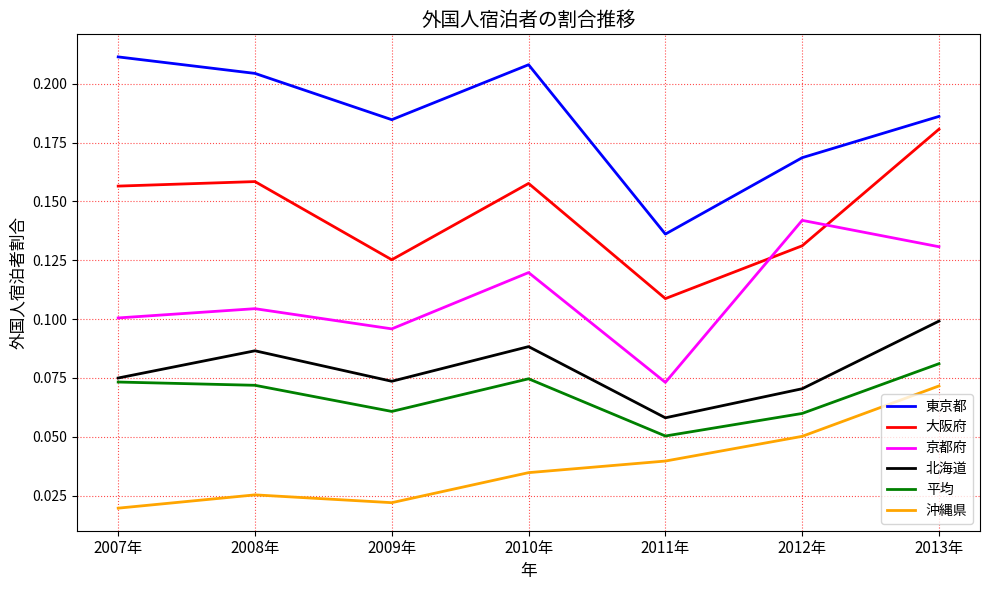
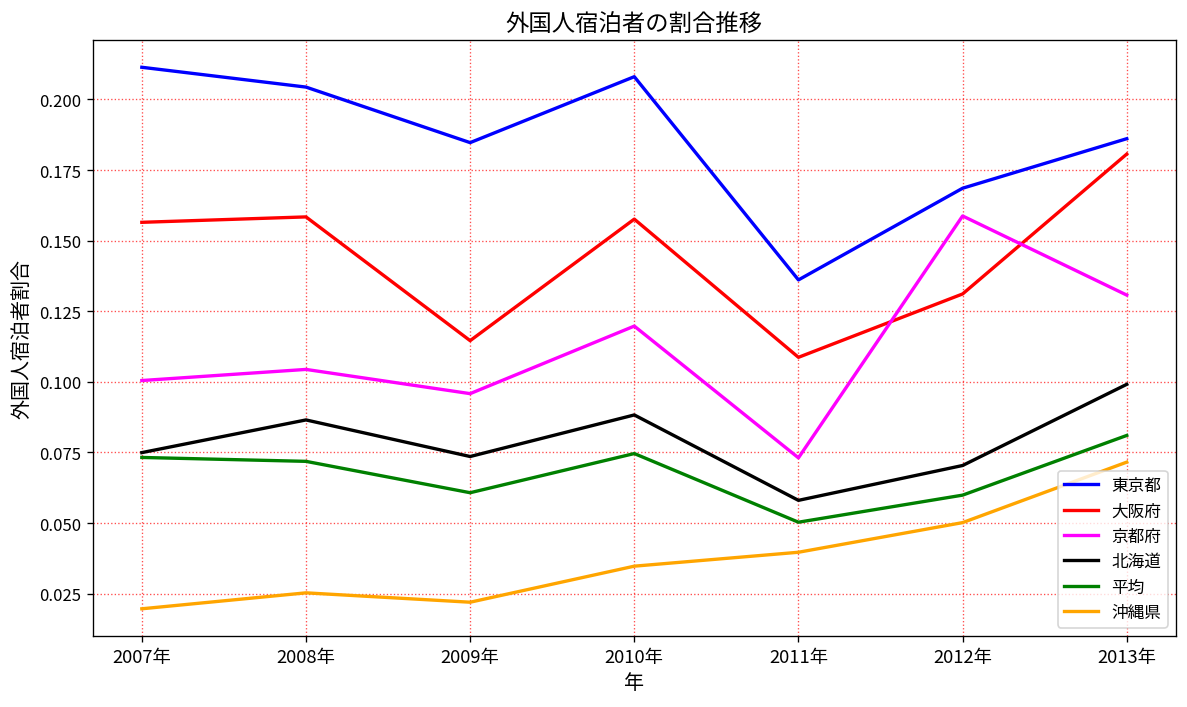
大阪府, 2009年: 0.125 -> 0.115
京都府, 2012年: 0.142 -> 0.159
